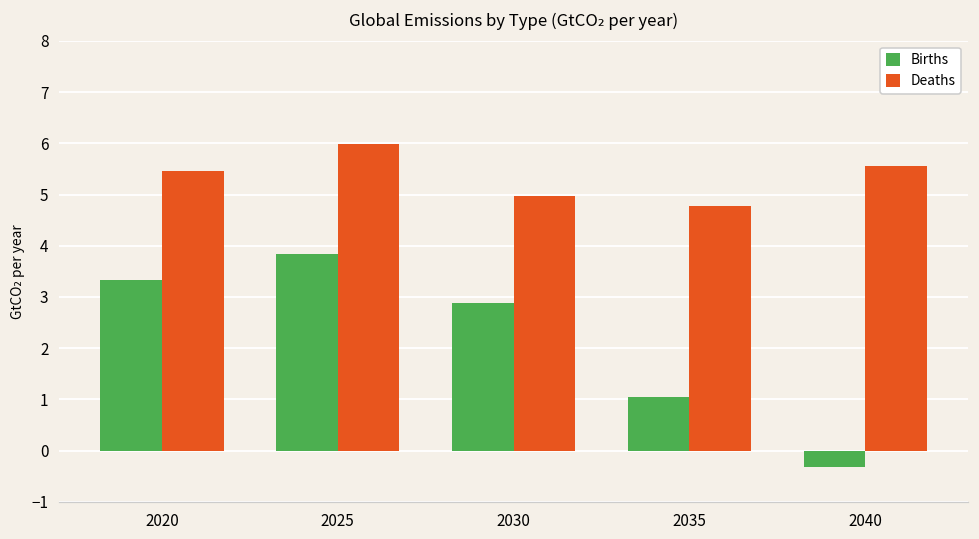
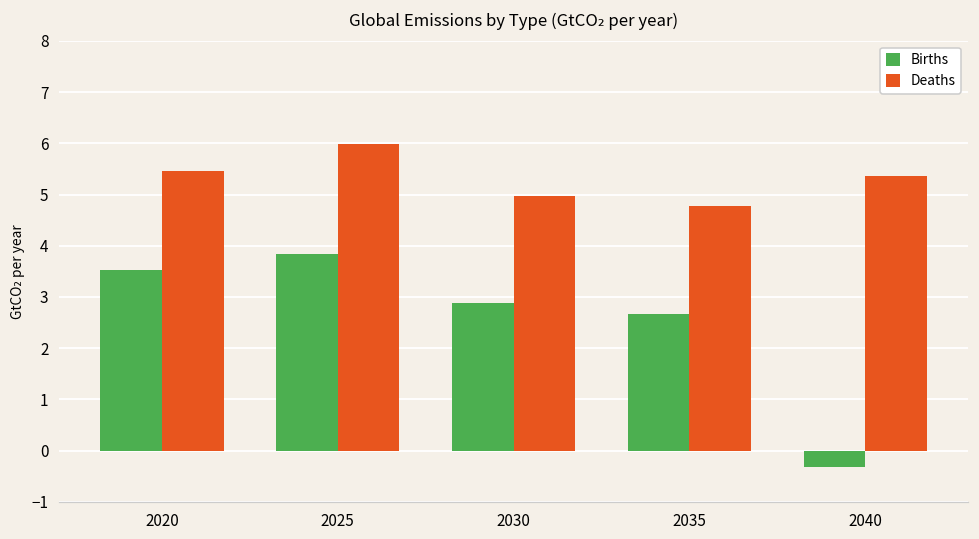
Births, 2020: 3.3 -> 3.5
Births, 2035: 1.1 -> 2.7
Deaths, 2040: 5.6 -> 5.4
